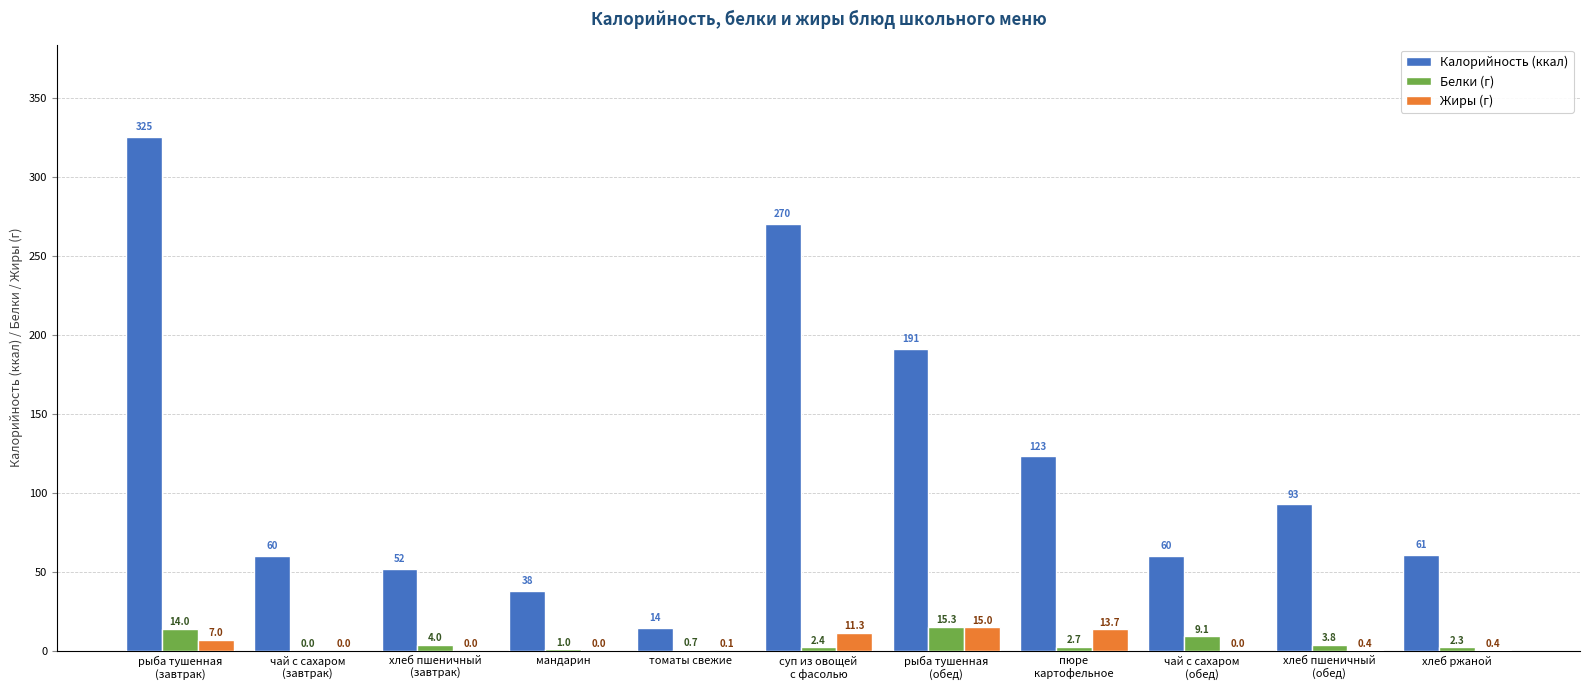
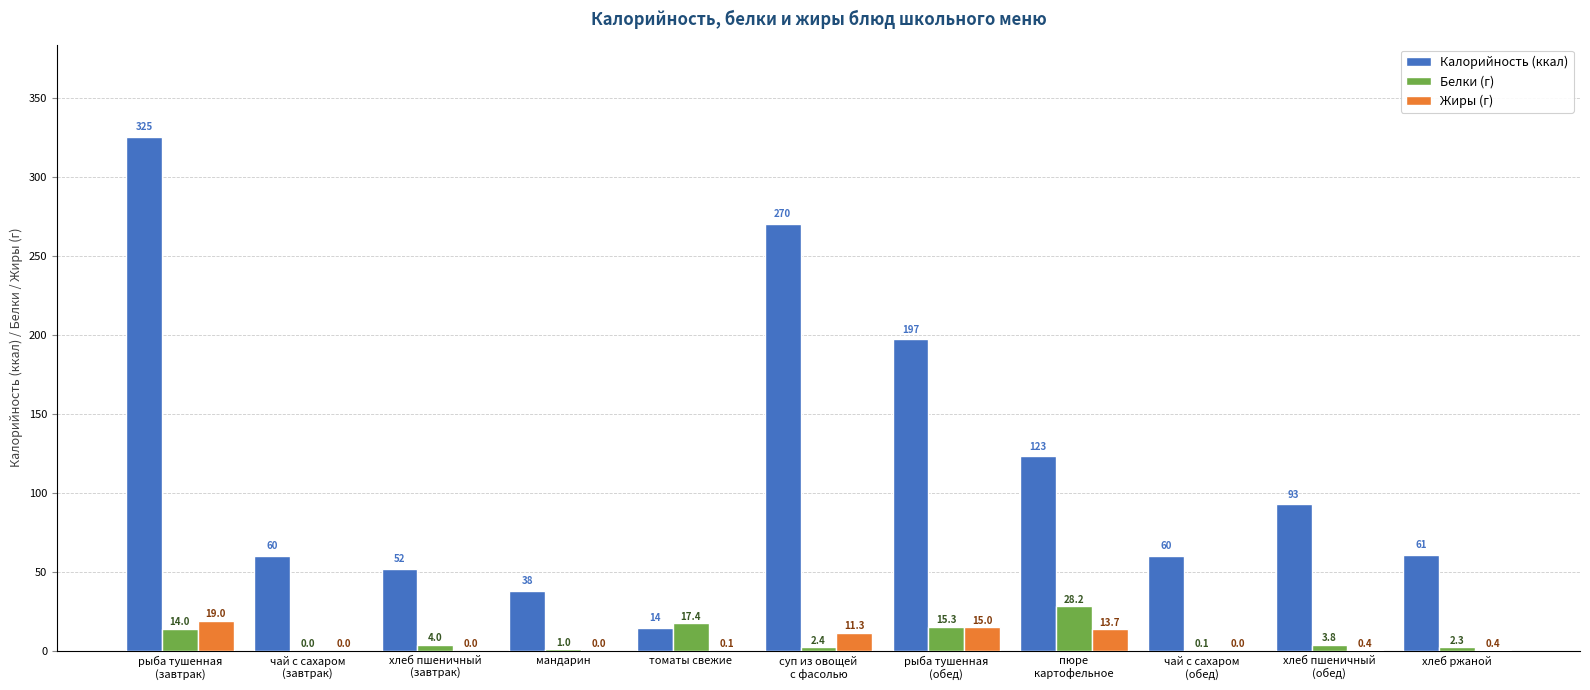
Жиры (г), рыба тушенная (завтрак): 7.0 -> 19.0
Белки (г), томаты свежие: 0.7 -> 17.4
Калорийность (ккал), рыба тушенная (обед): 191 -> 197
Белки (г), пюре картофельное: 2.7 -> 28.2
Белки (г), чай с сахаром (обед): 9.1 -> 0.1
